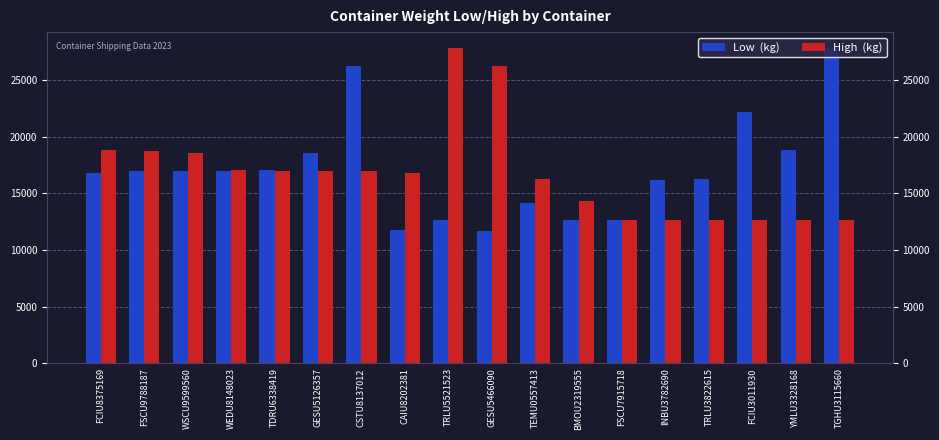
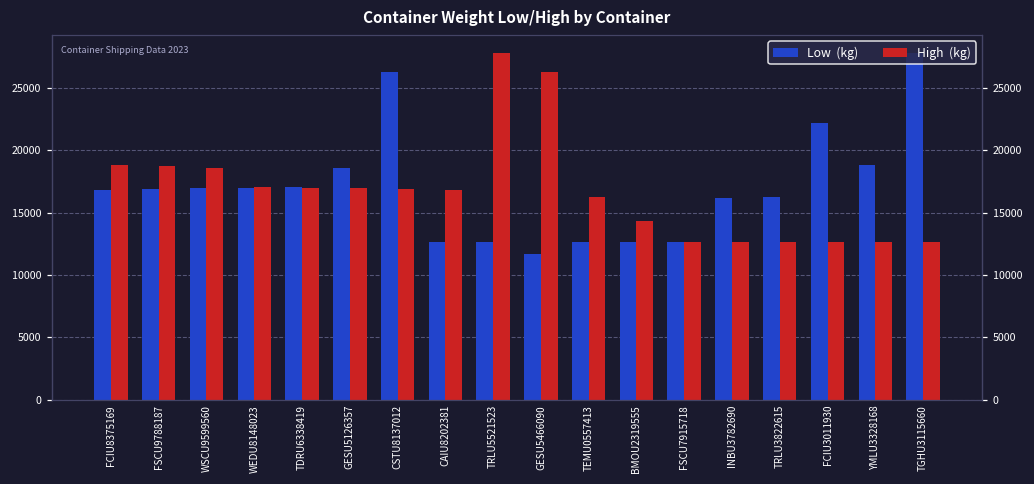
Low (kg), CAIU8202381: 11800 -> 12600
Low (kg), TEMU0557413: 14100 -> 12600
